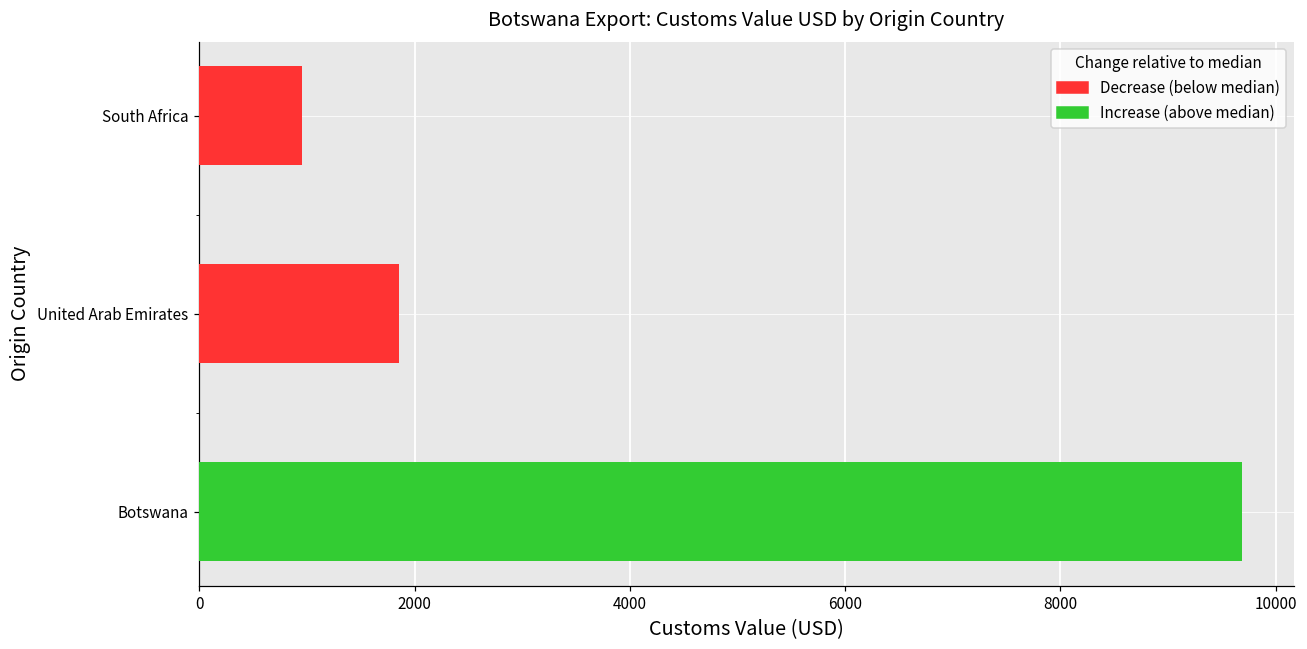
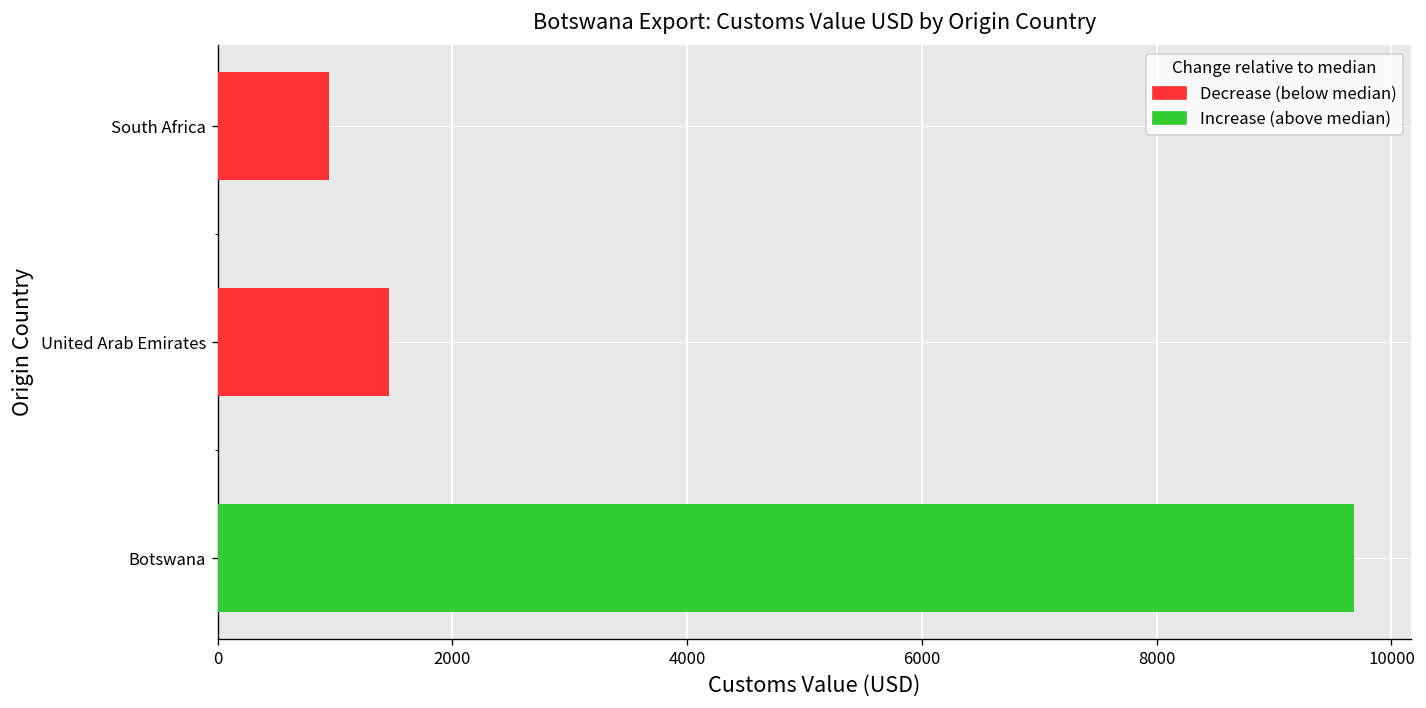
United Arab Emirates: 1900 -> 1500
